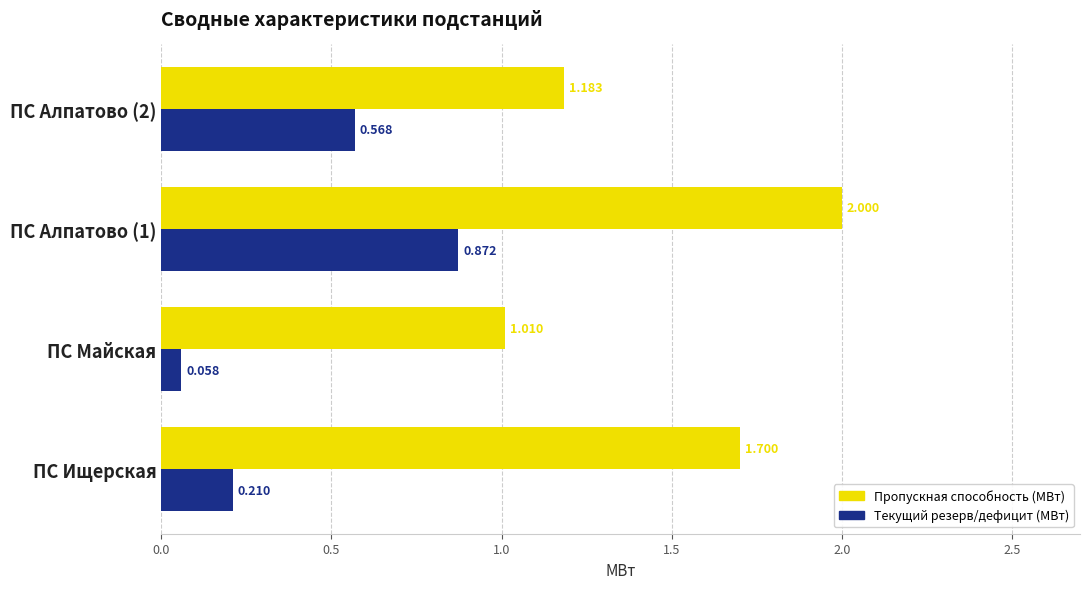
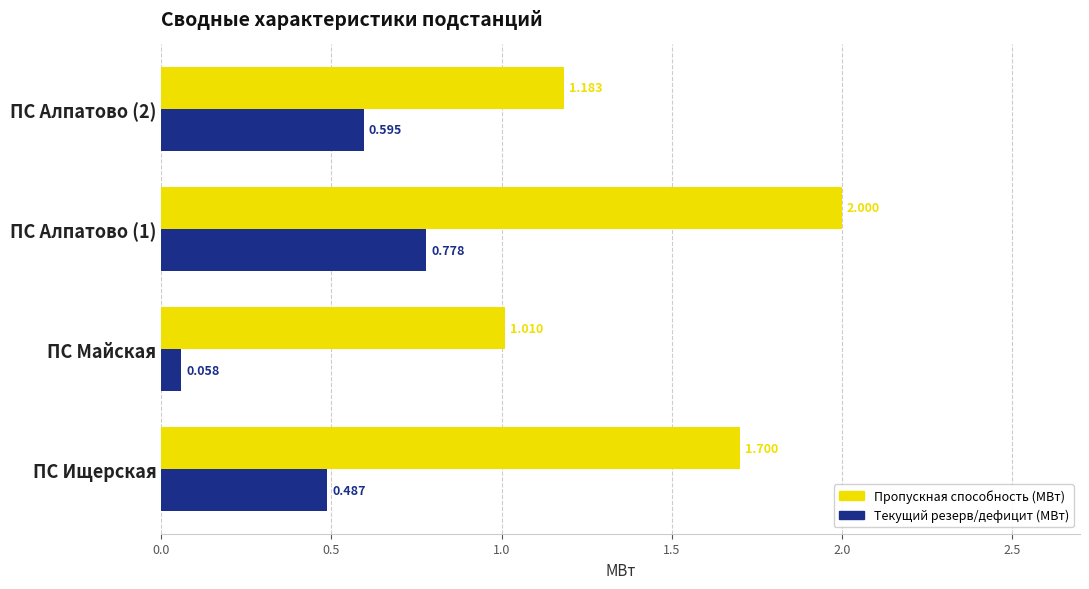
Текущий резерв/дефицит (МВт), ПС Алпатово (2): 0.568 -> 0.595
Текущий резерв/дефицит (МВт), ПС Алпатово (1): 0.872 -> 0.778
Текущий резерв/дефицит (МВт), ПС Ищерская: 0.210 -> 0.487
